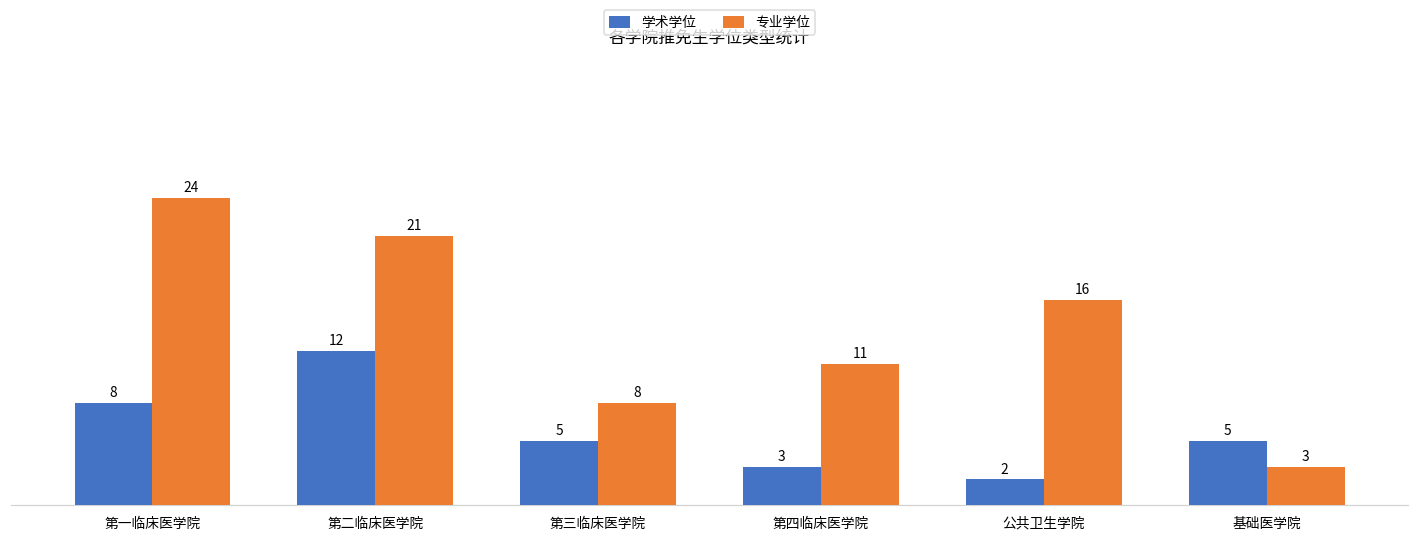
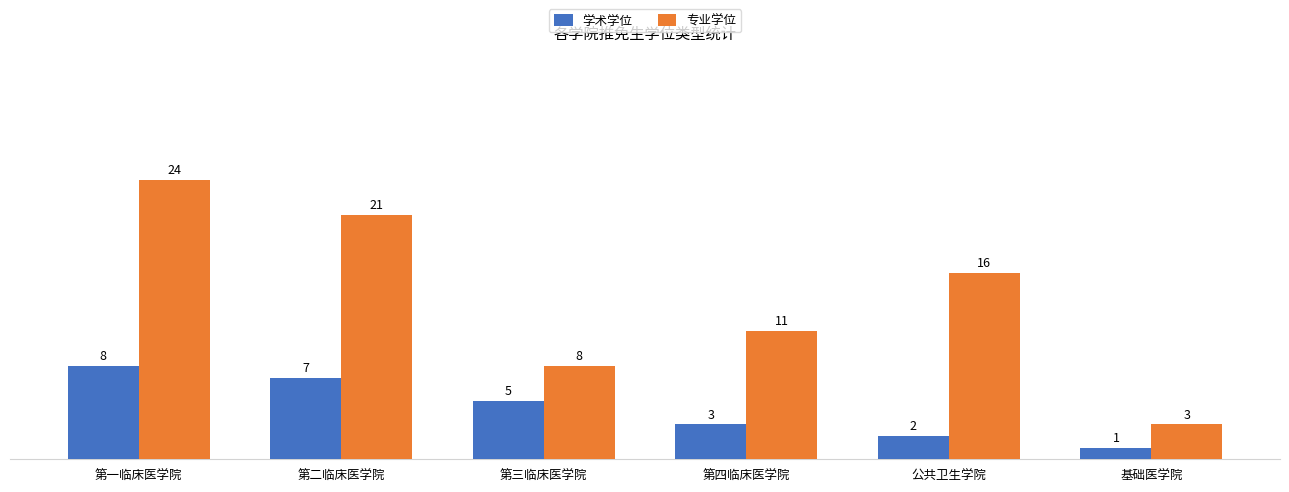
学术学位, 第二临床医学院: 12 -> 7
学术学位, 基础医学院: 5 -> 1
